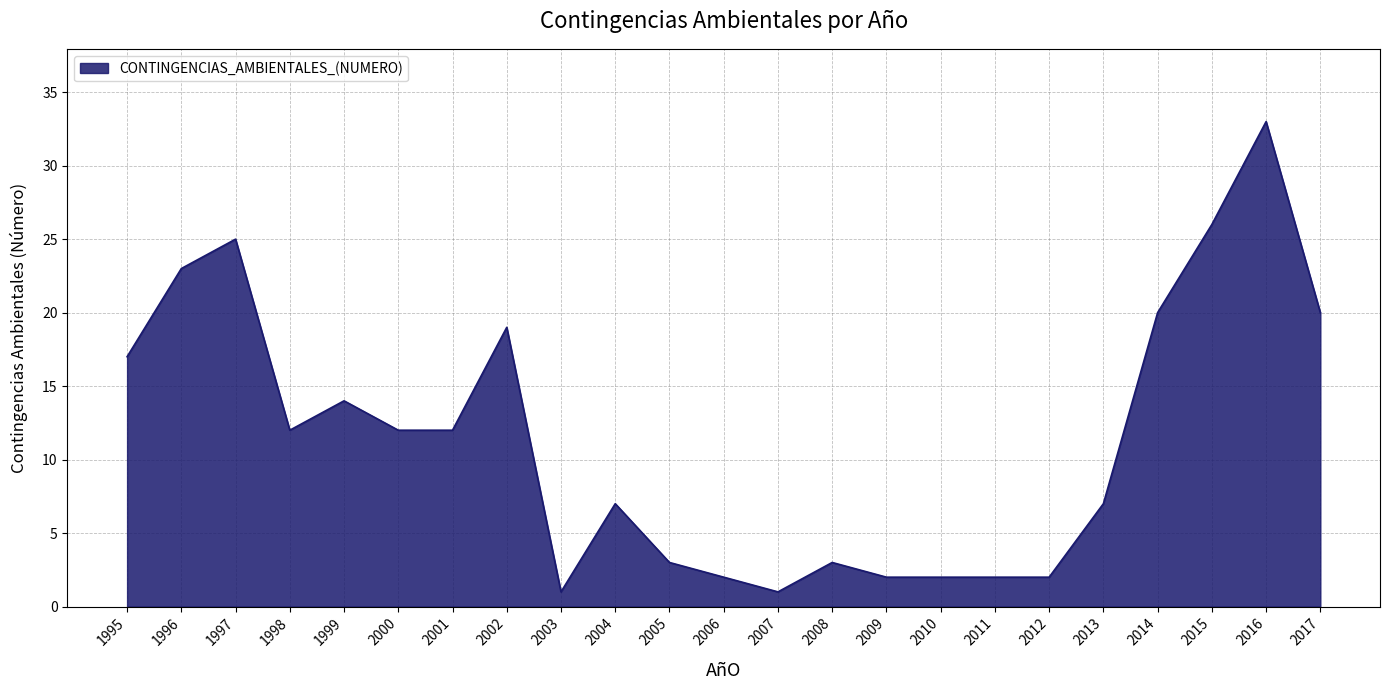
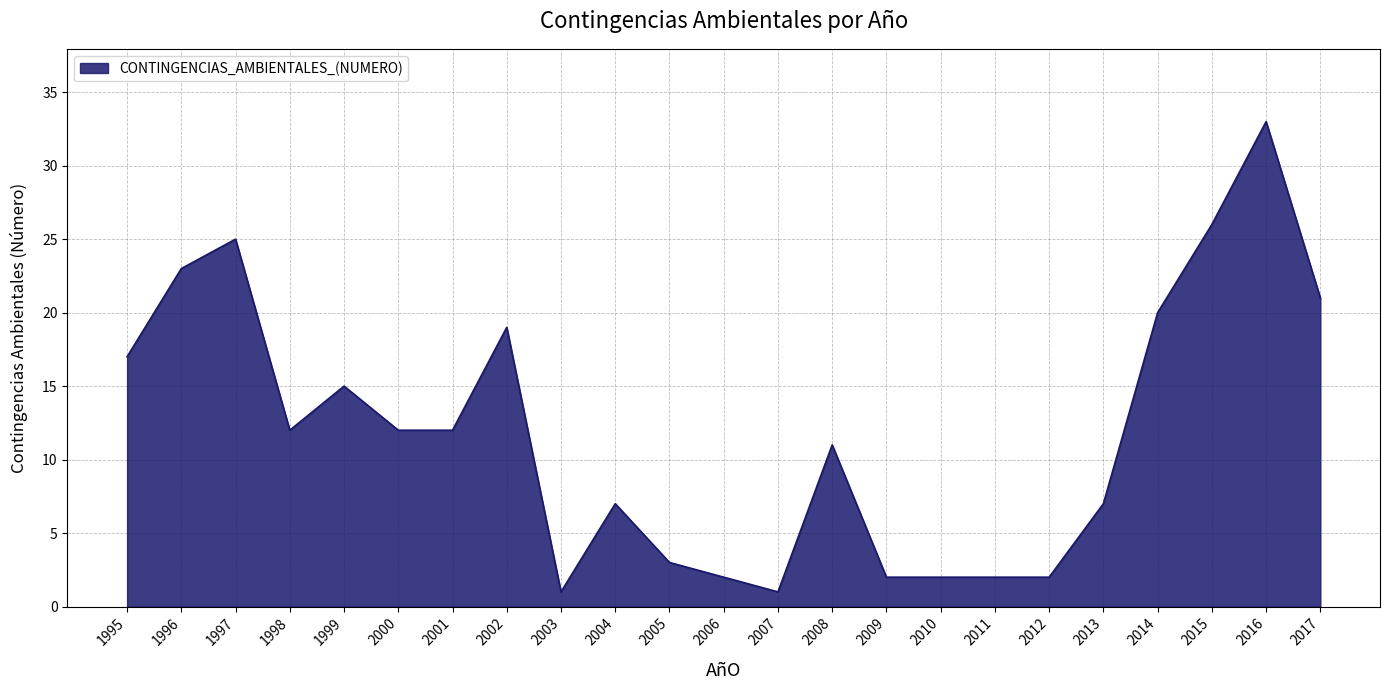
1999: 14 -> 15
2008: 3 -> 11
2017: 20 -> 21
